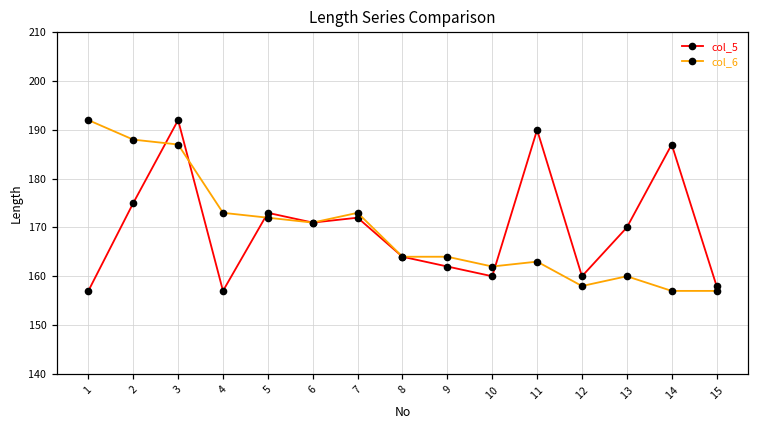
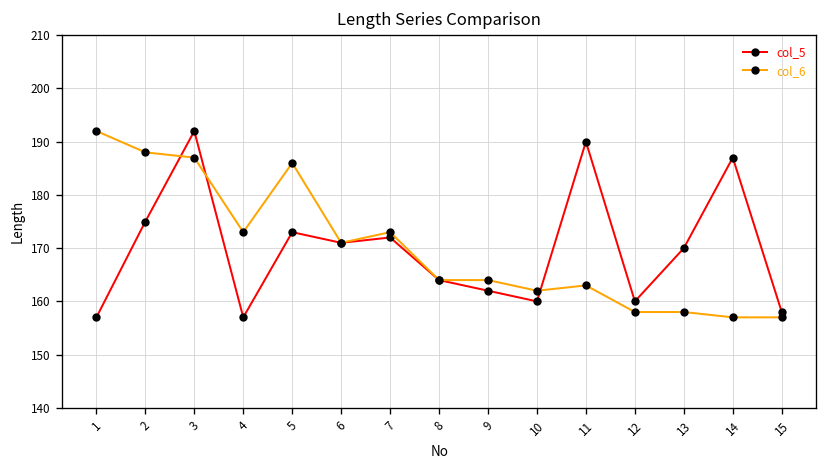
col_6, 5: 172 -> 186
col_6, 13: 160 -> 158
